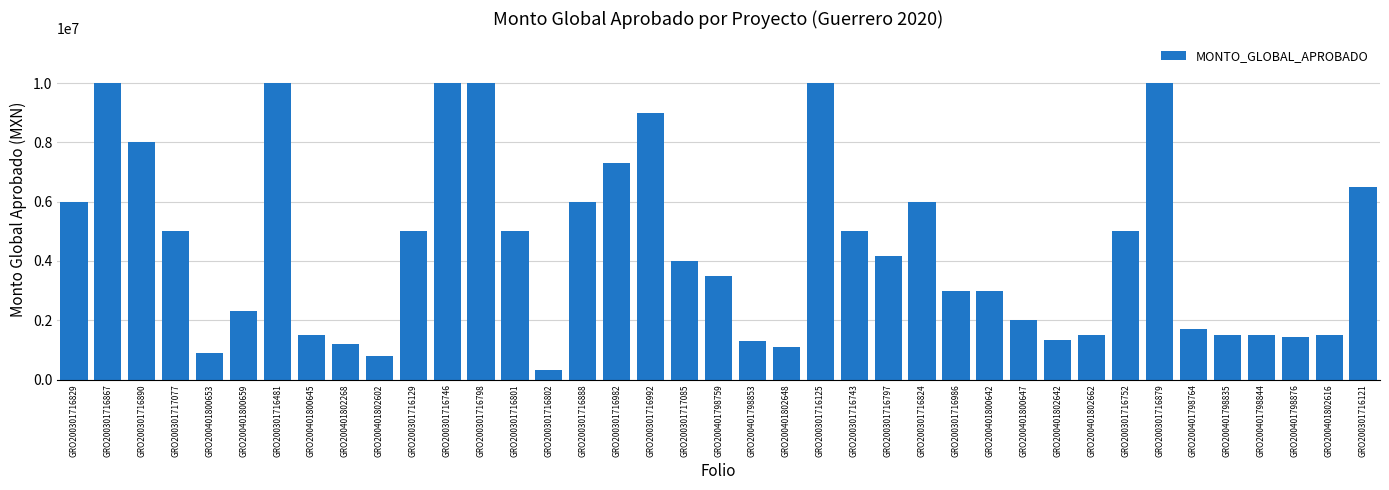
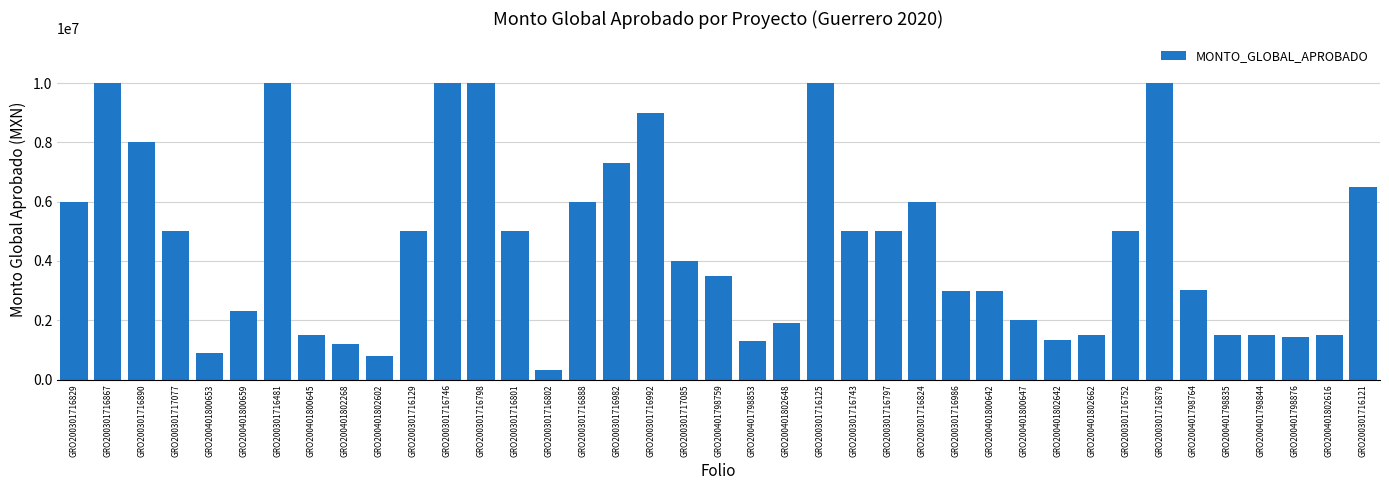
GRO200401802648: 1100000 -> 1900000
GRO200301716797: 4200000 -> 5000000
GRO200401798764: 1700000 -> 3000000
